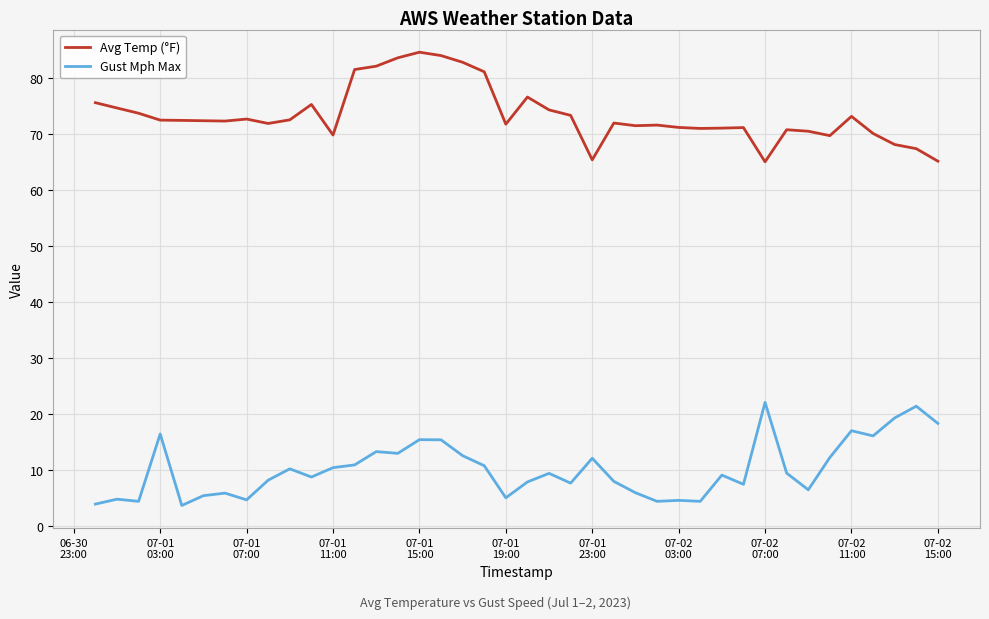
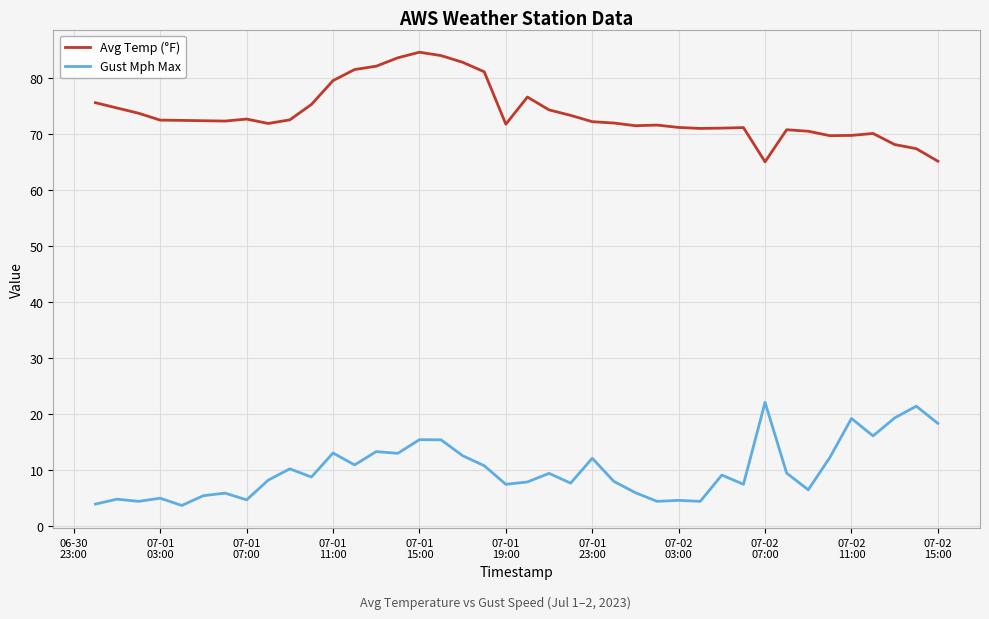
Gust Mph Max, 07-01 03:00: 16 -> 5
Avg Temp (°F), 07-01 11:00: 70 -> 80
Gust Mph Max, 07-01 11:00: 10 -> 13
Gust Mph Max, 07-01 19:00: 5 -> 7
Avg Temp (°F), 07-01 23:00: 65 -> 72
Avg Temp (°F), 07-02 11:00: 73 -> 70
Gust Mph Max, 07-02 11:00: 17 -> 19
